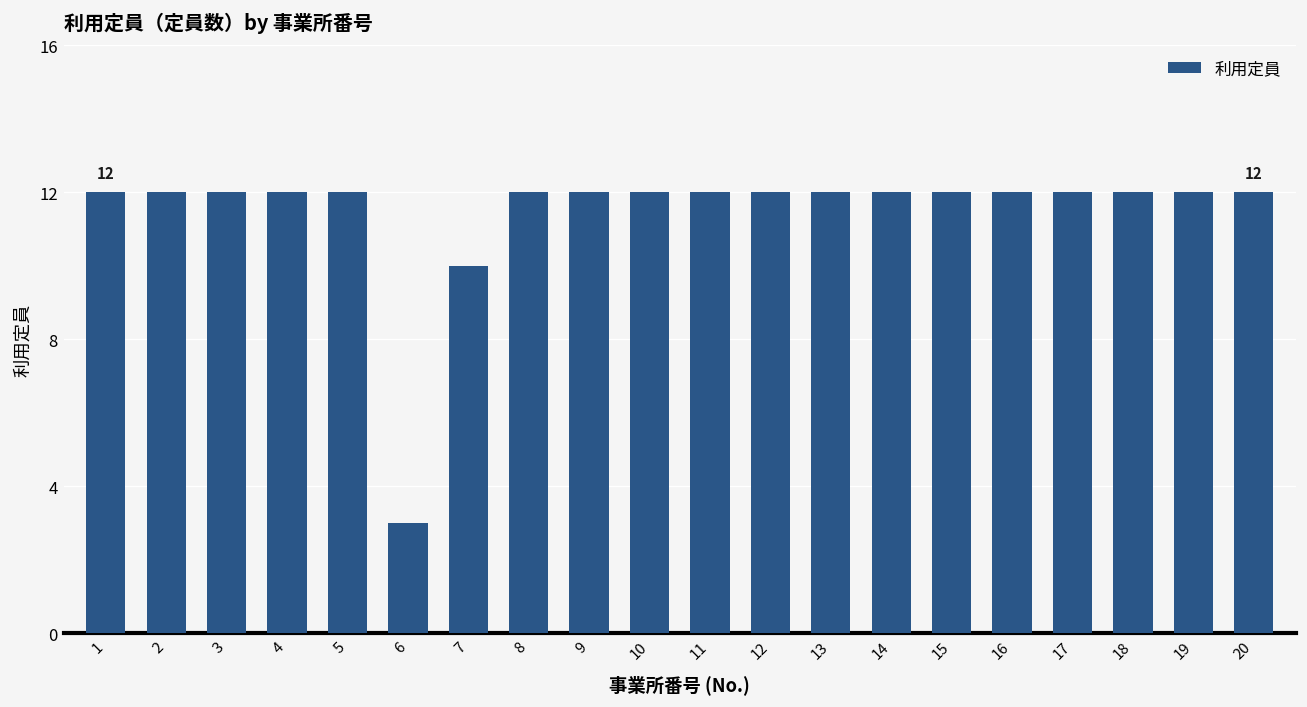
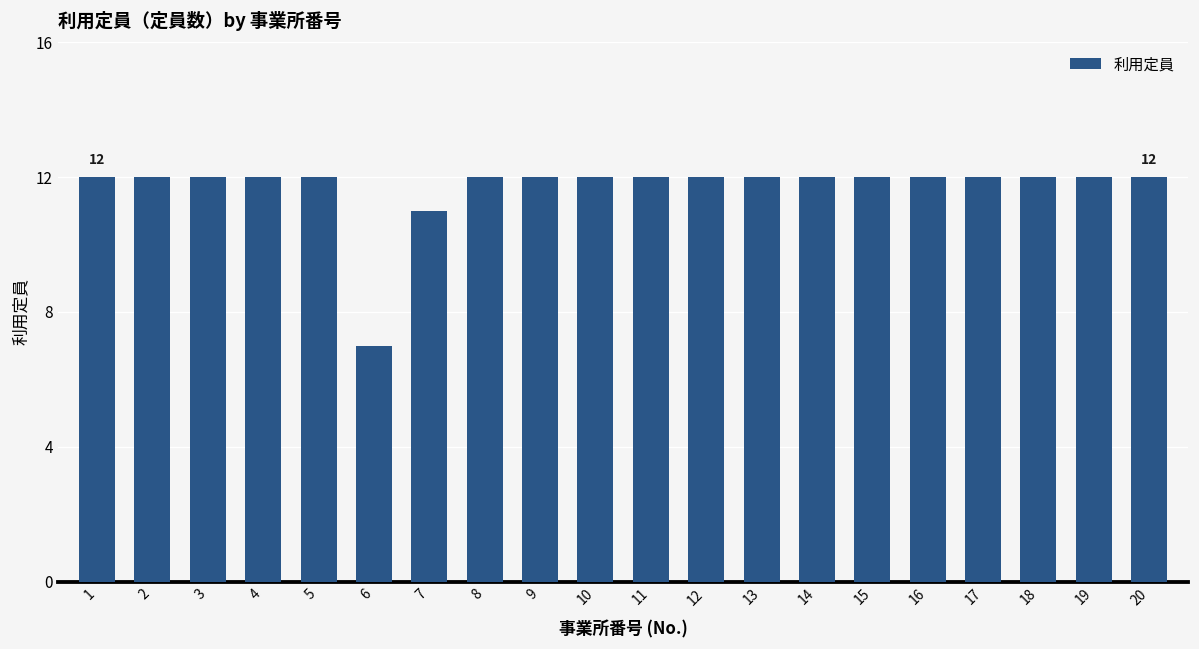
6: 3 -> 7
7: 10 -> 11
